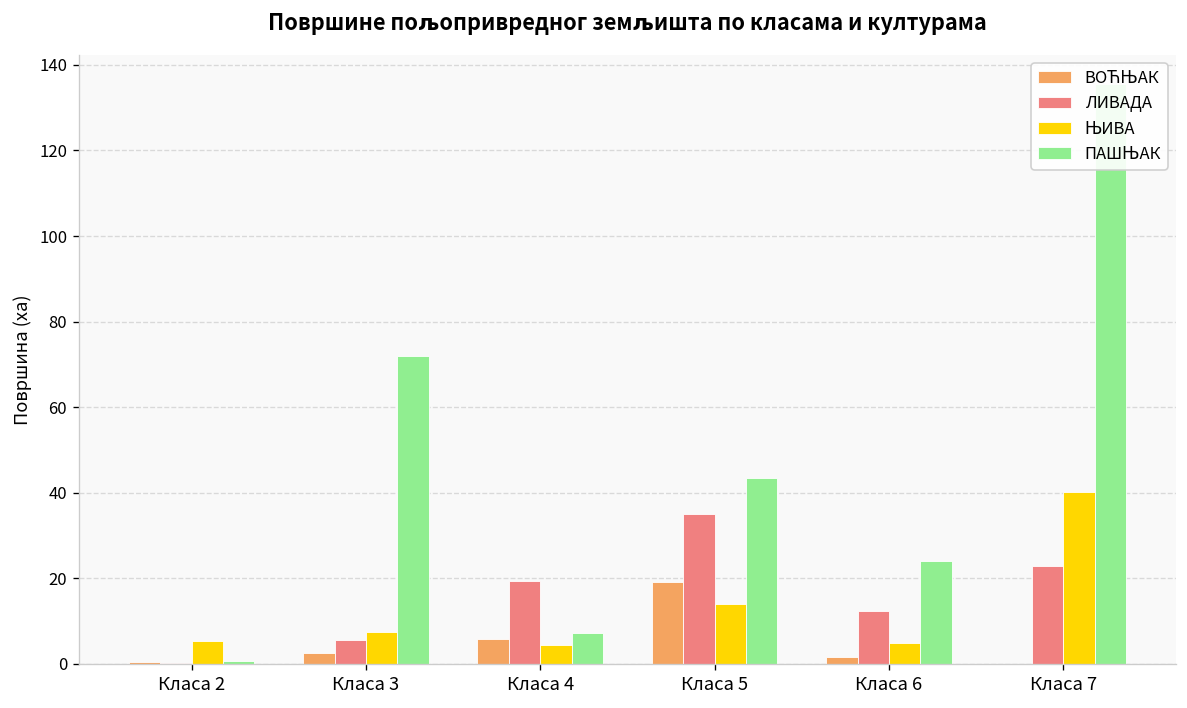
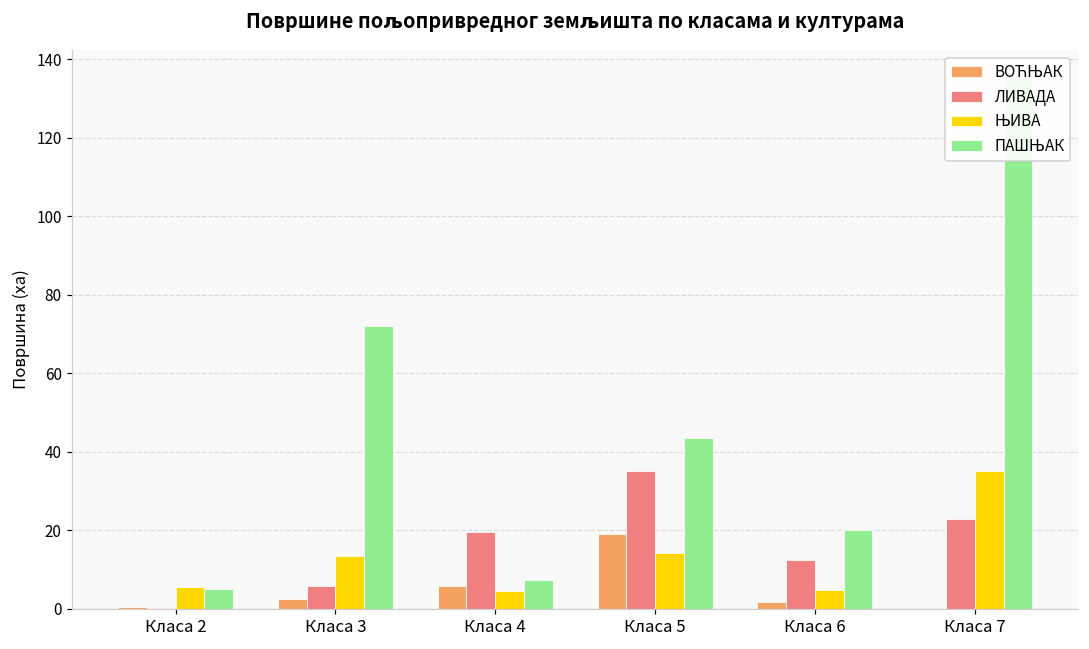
ПАШЊАК, Класа 2: 1 -> 5
ЊИВА, Класа 3: 7 -> 13
ПАШЊАК, Класа 6: 24 -> 20
ЊИВА, Класа 7: 40 -> 35
